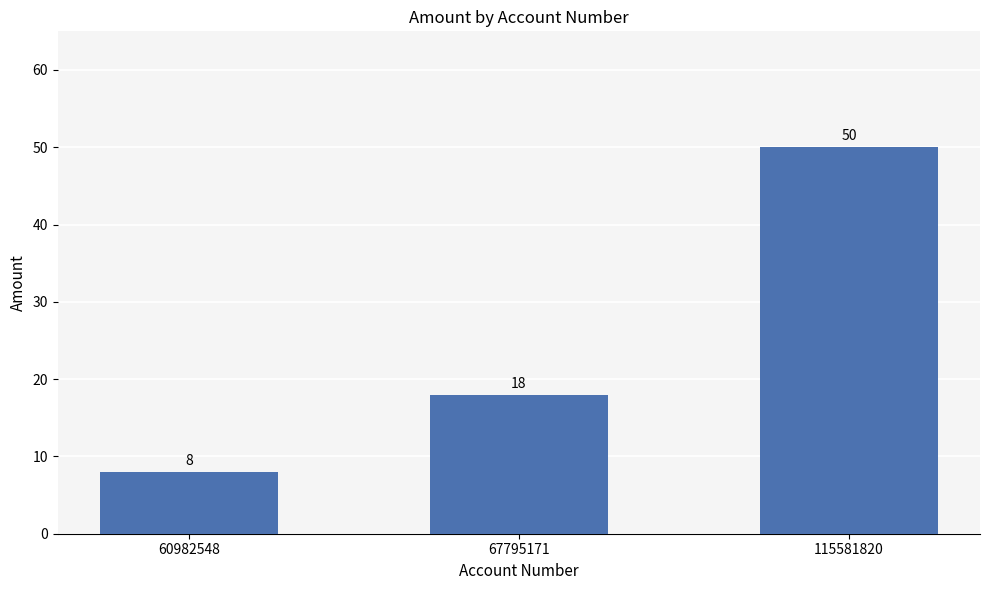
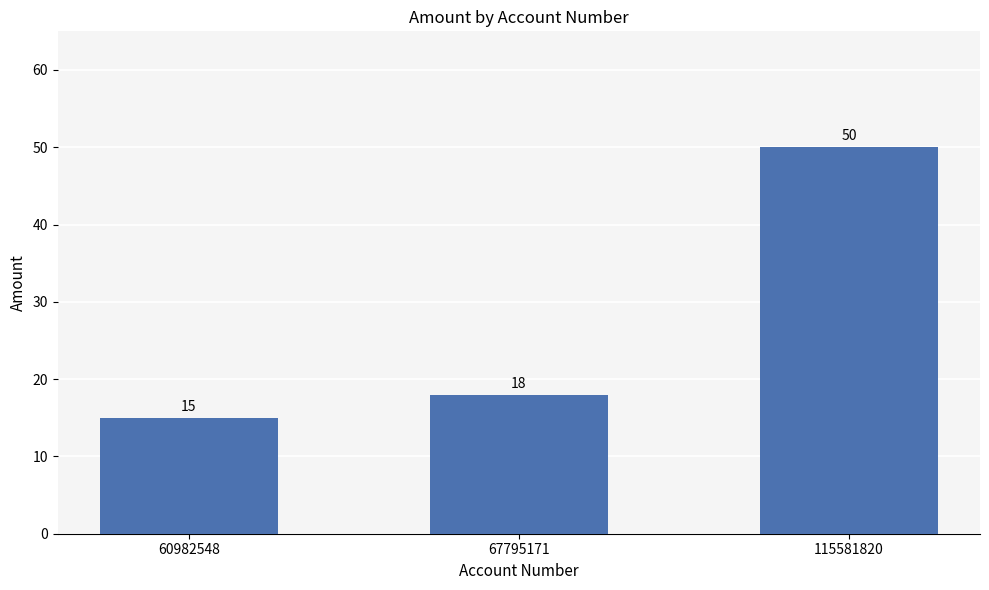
60982548: 8 -> 15
